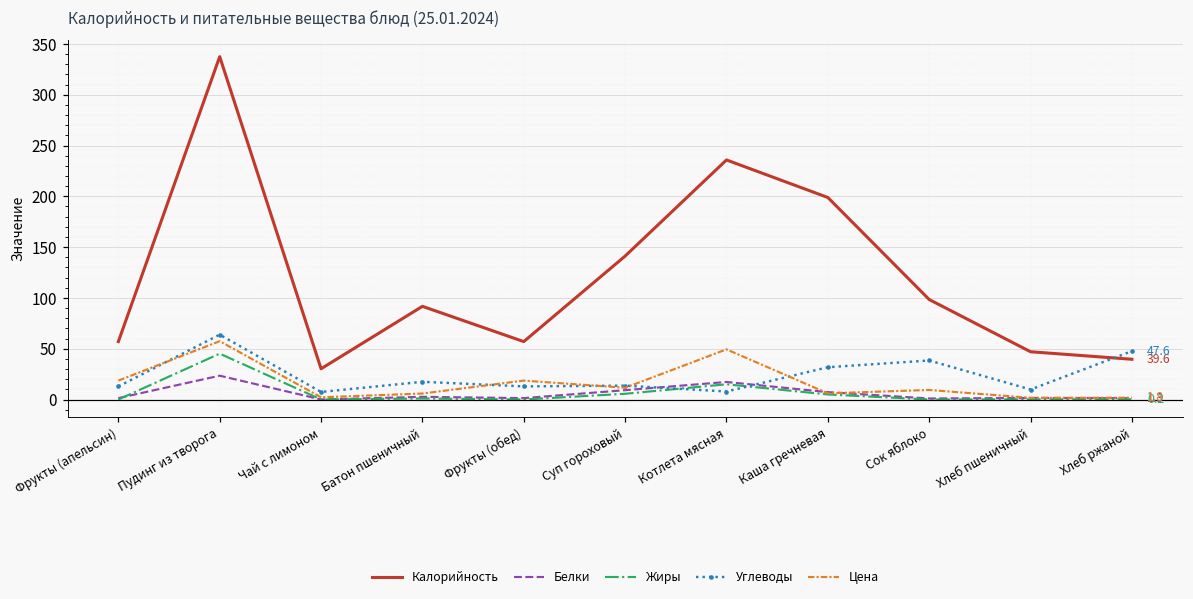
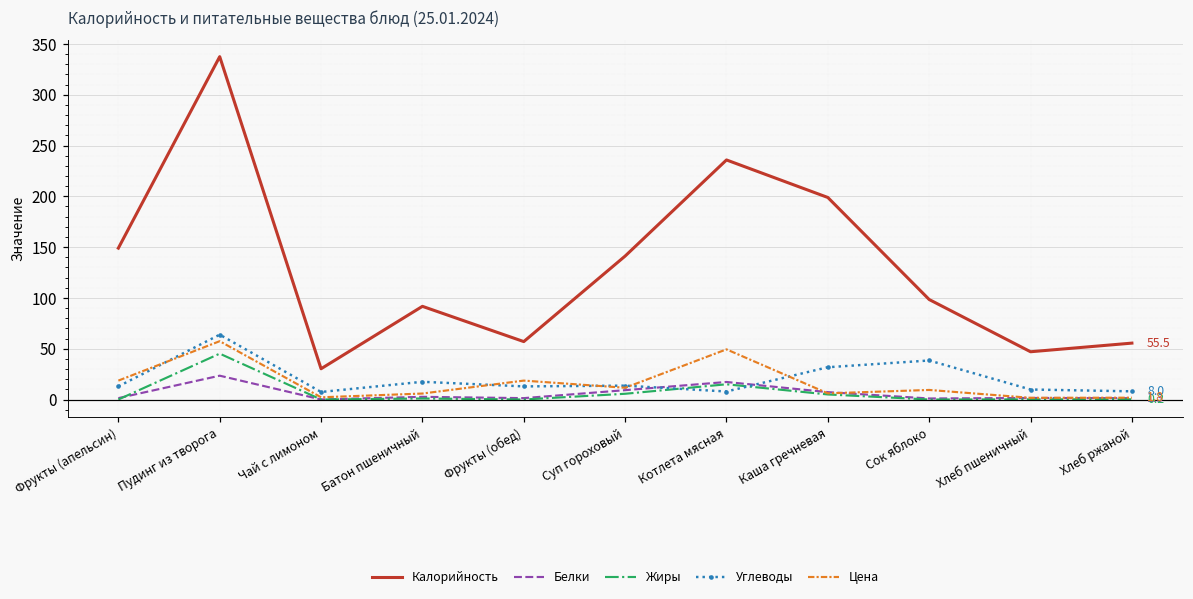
Калорийность, Фрукты (апельсин): 60 -> 150
Калорийность, Хлеб ржаной: 39.6 -> 55.5
Углеводы, Хлеб ржаной: 47.6 -> 8.0
